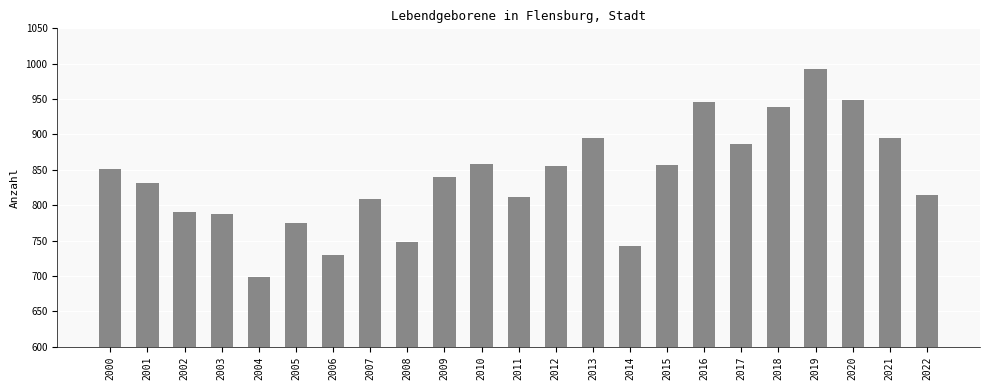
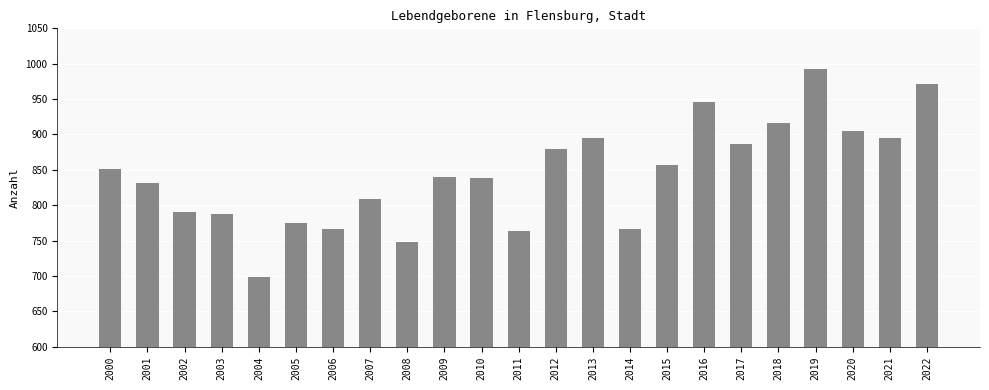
2006: 730 -> 770
2010: 860 -> 840
2011: 810 -> 760
2012: 860 -> 880
2014: 740 -> 770
2018: 940 -> 920
2020: 950 -> 910
2022: 810 -> 970
